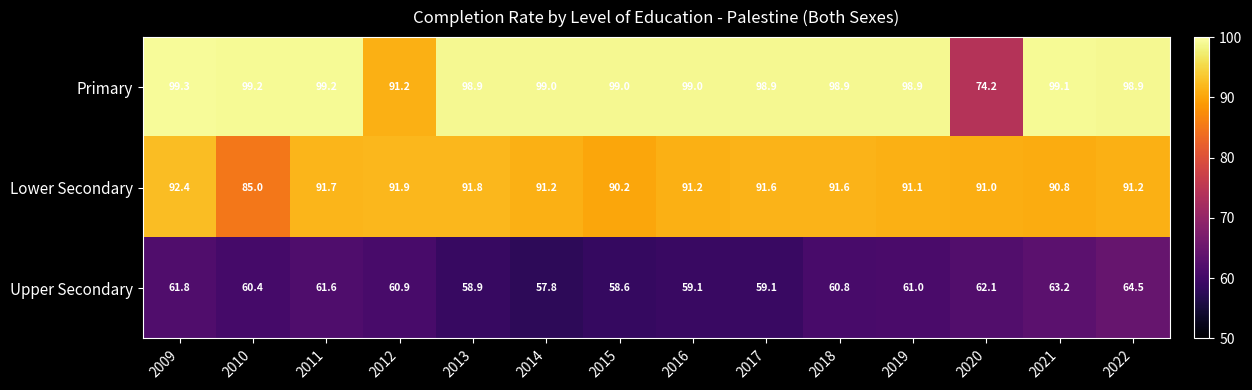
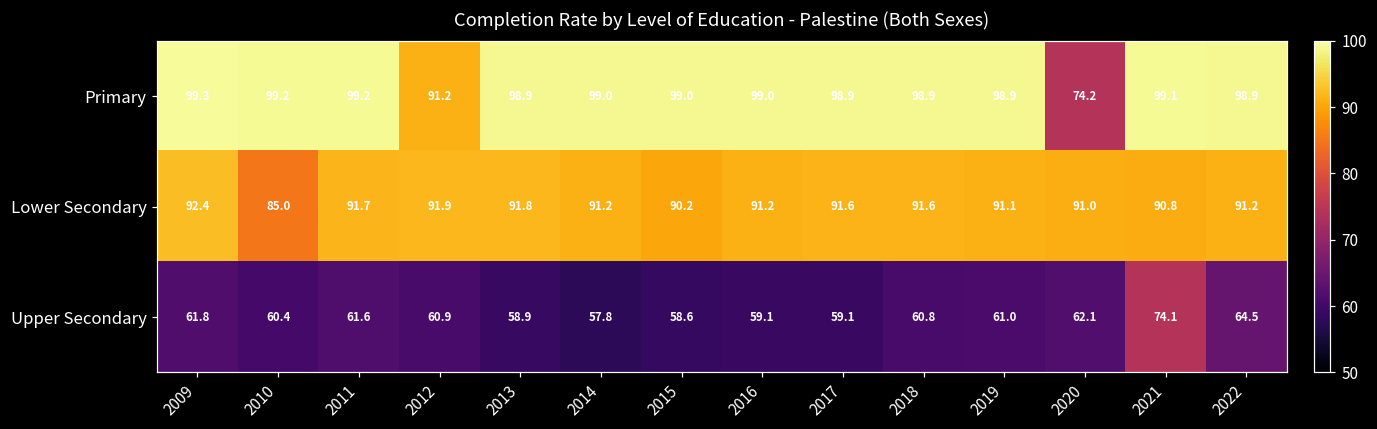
Upper Secondary, 2021: 63.2 -> 74.1
